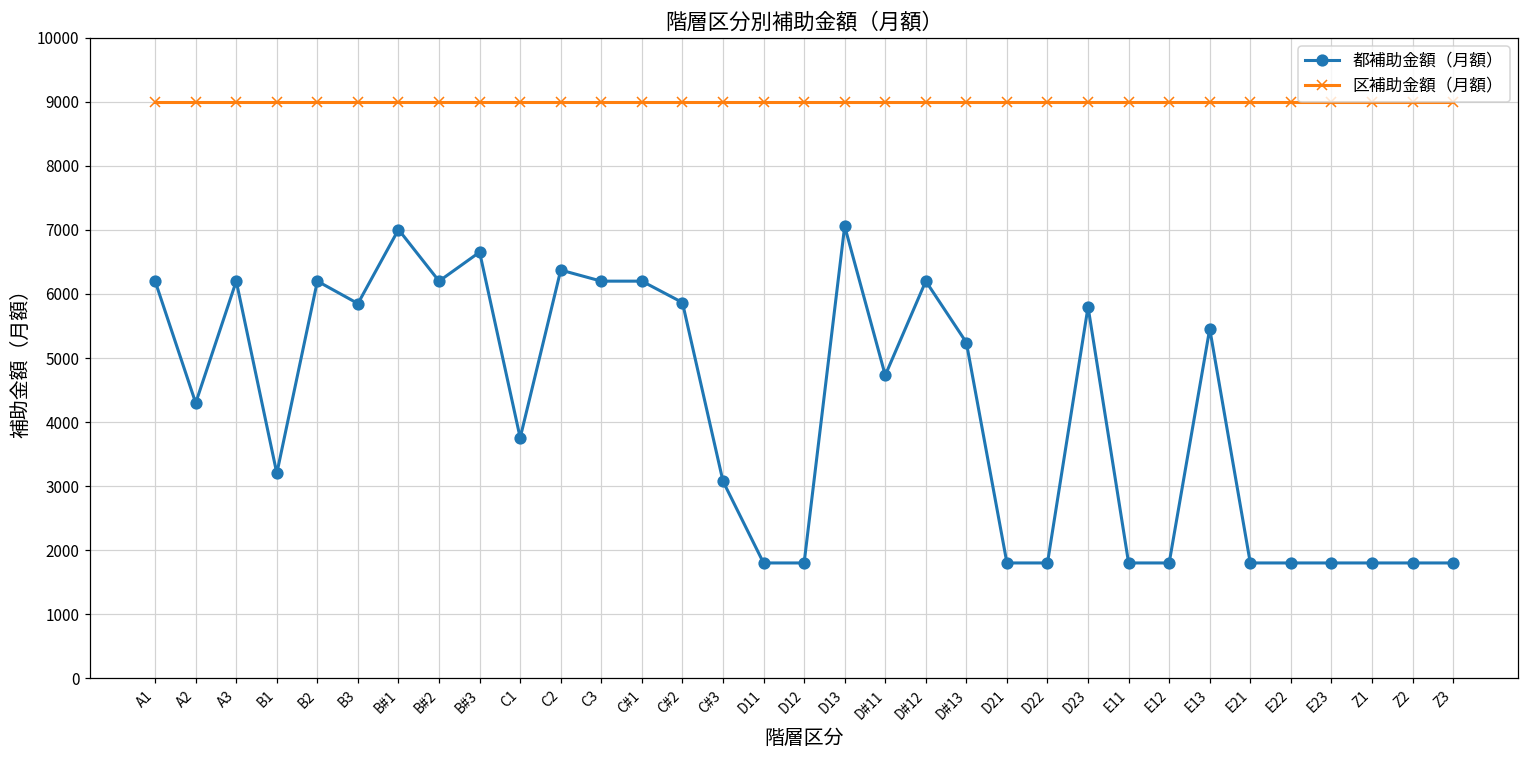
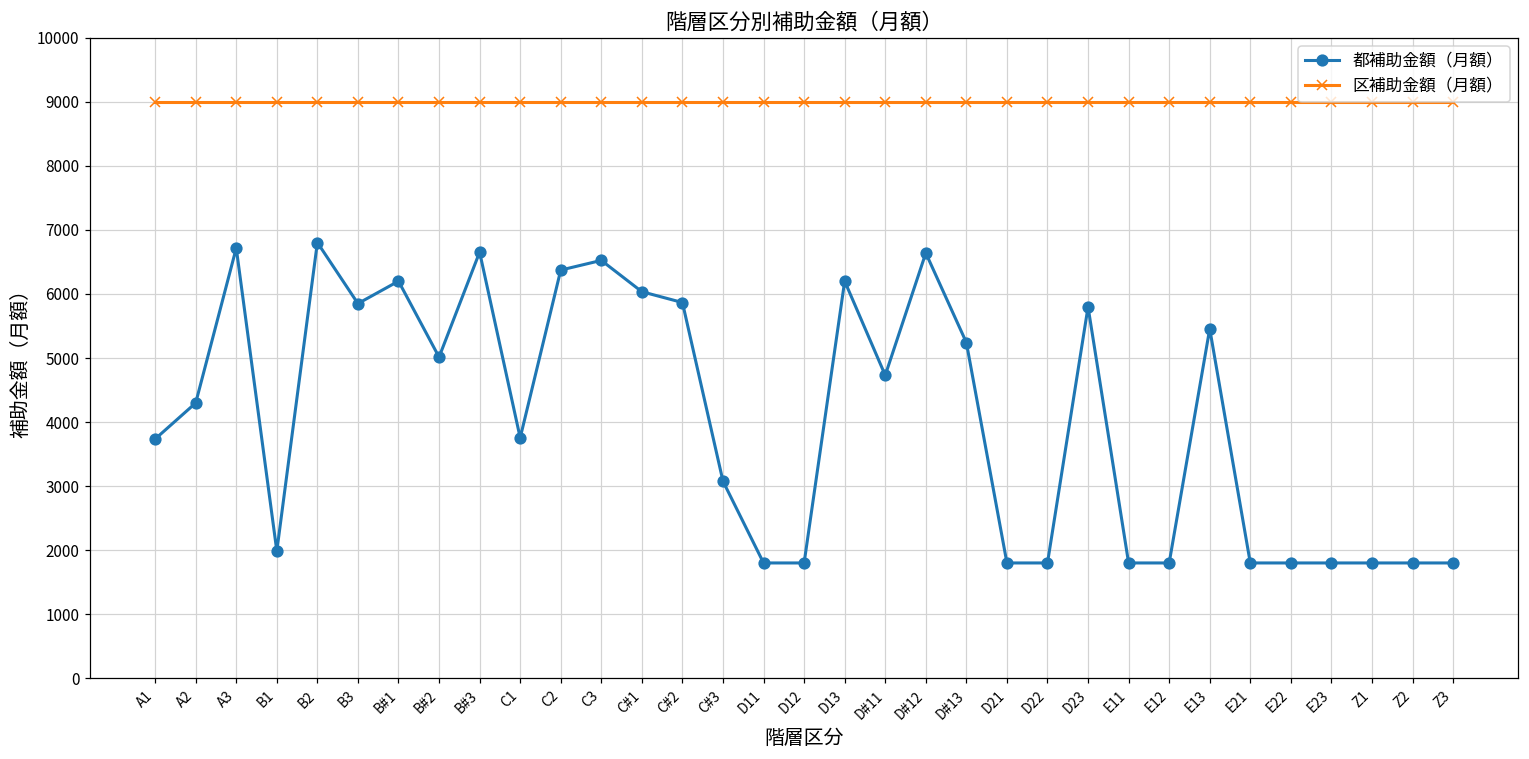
都補助金額（月額）, A1: 6200 -> 3700
都補助金額（月額）, A3: 6200 -> 6700
都補助金額（月額）, B1: 3200 -> 2000
都補助金額（月額）, B2: 6200 -> 6800
都補助金額（月額）, B#1: 7000 -> 6200
都補助金額（月額）, B#2: 6200 -> 5000
都補助金額（月額）, C3: 6200 -> 6500
都補助金額（月額）, C#1: 6200 -> 6000
都補助金額（月額）, D13: 7100 -> 6200
都補助金額（月額）, D#12: 6200 -> 6600
